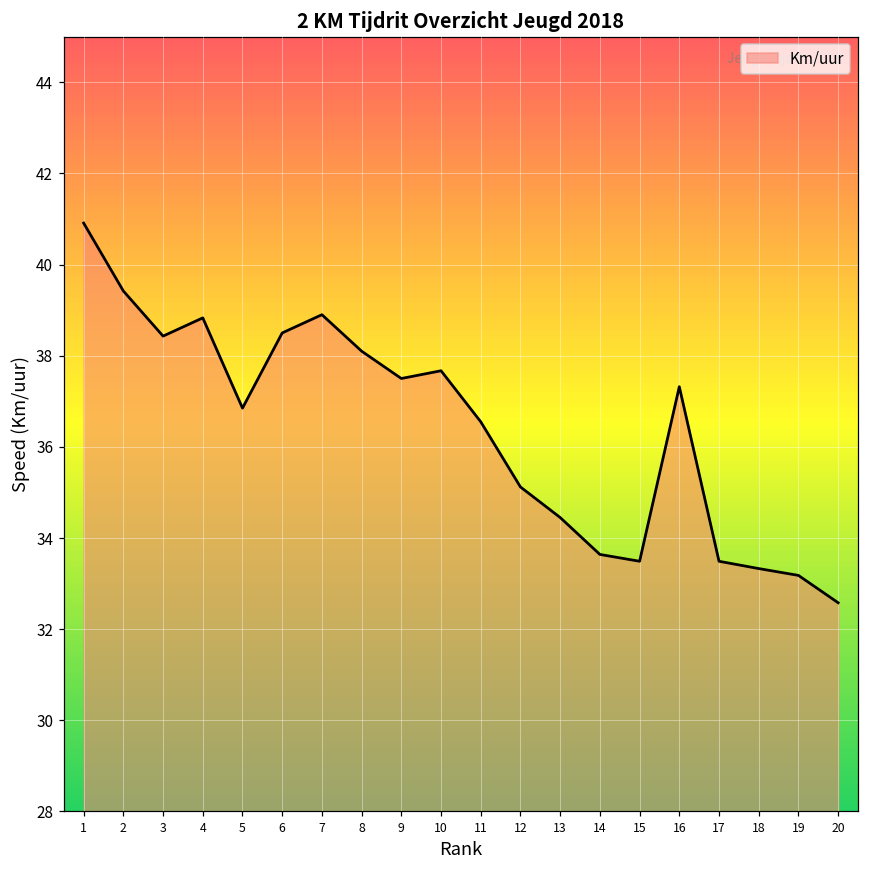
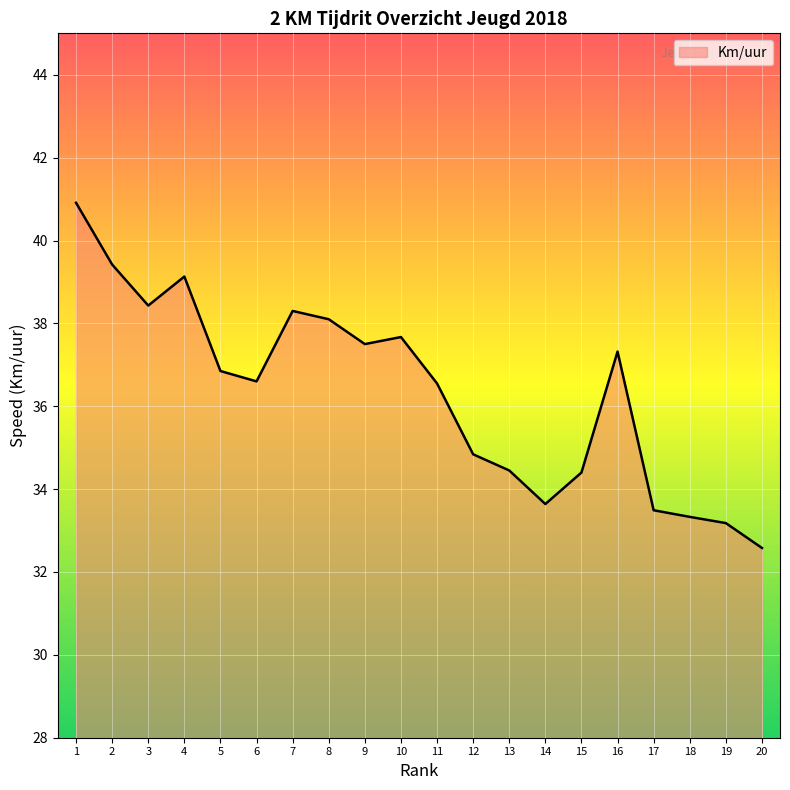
4: 38.8 -> 39.1
6: 38.5 -> 36.6
7: 38.9 -> 38.3
12: 35.1 -> 34.8
15: 33.5 -> 34.4
